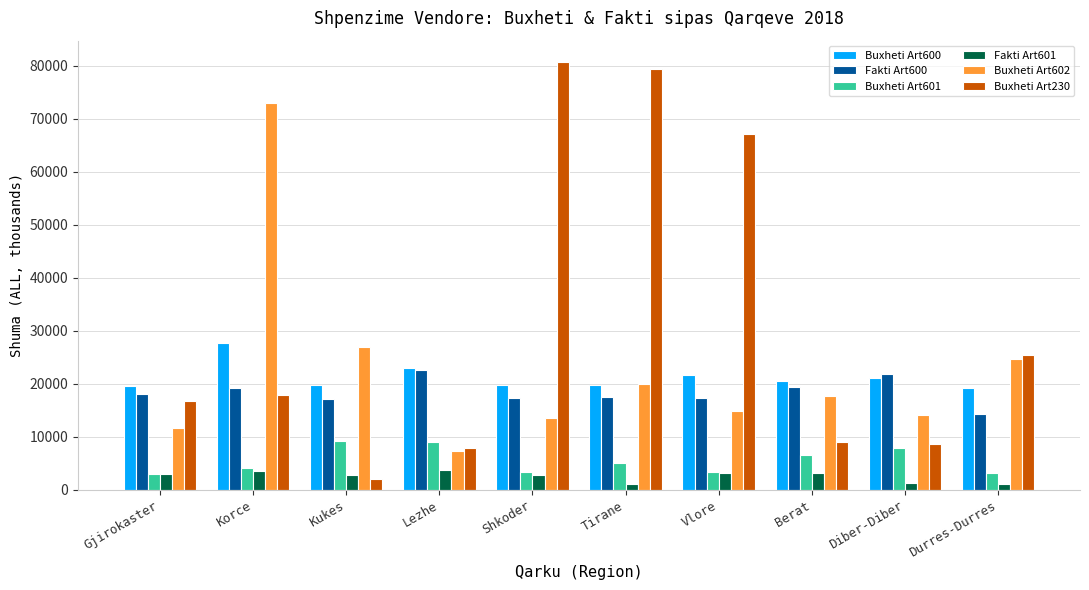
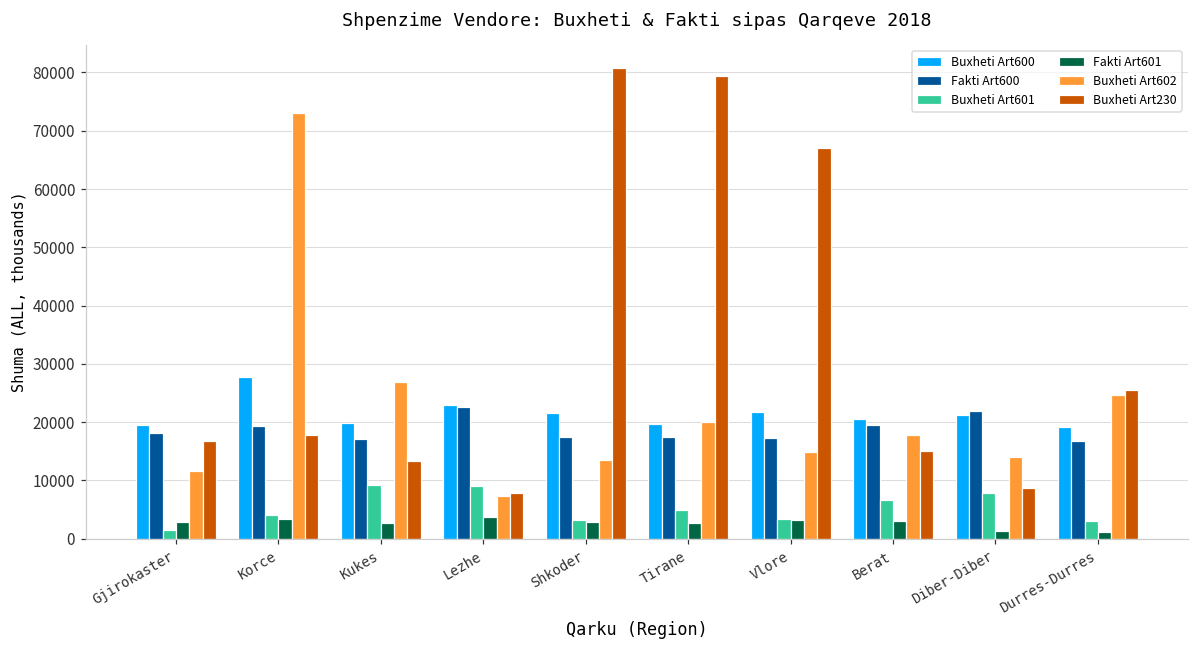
Buxheti Art601, Gjirokaster: 3000 -> 1000
Buxheti Art230, Kukes: 2000 -> 13000
Buxheti Art600, Shkoder: 20000 -> 22000
Fakti Art601, Tirane: 1000 -> 3000
Buxheti Art230, Berat: 9000 -> 15000
Fakti Art600, Durres-Durres: 14000 -> 17000
